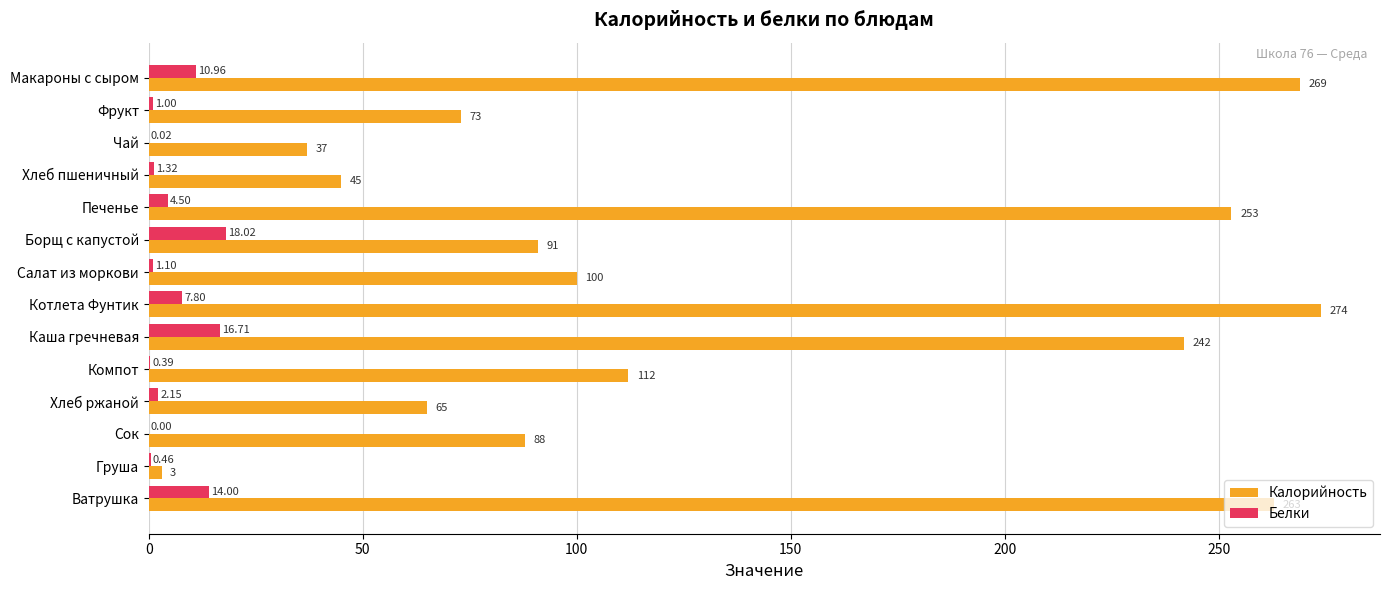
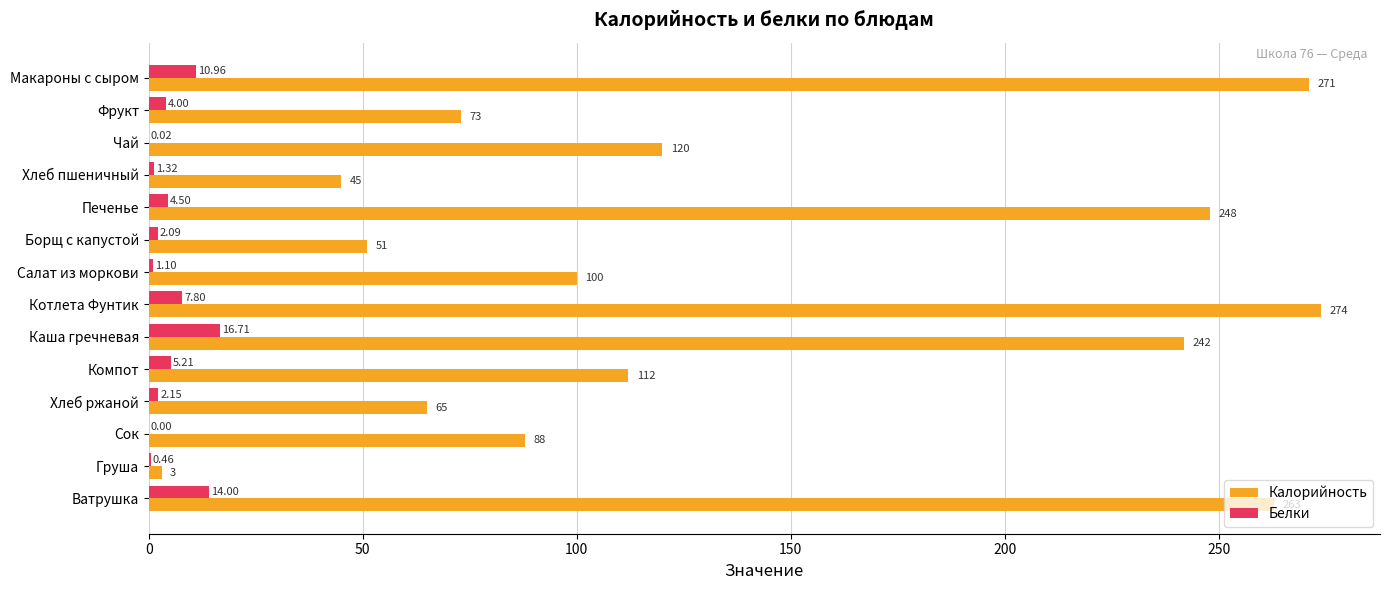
Калорийность, Макароны с сыром: 269 -> 271
Белки, Фрукт: 1.00 -> 4.00
Калорийность, Чай: 37 -> 120
Калорийность, Печенье: 253 -> 248
Белки, Борщ с капустой: 18.02 -> 2.09
Калорийность, Борщ с капустой: 91 -> 51
Белки, Компот: 0.39 -> 5.21
